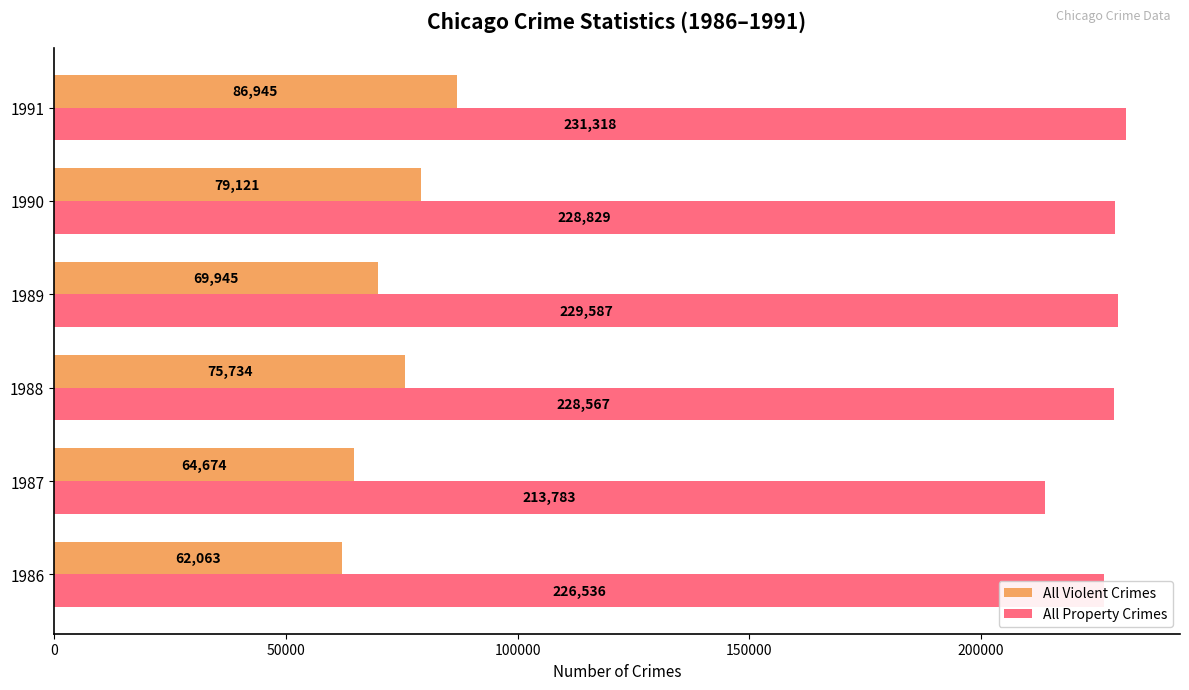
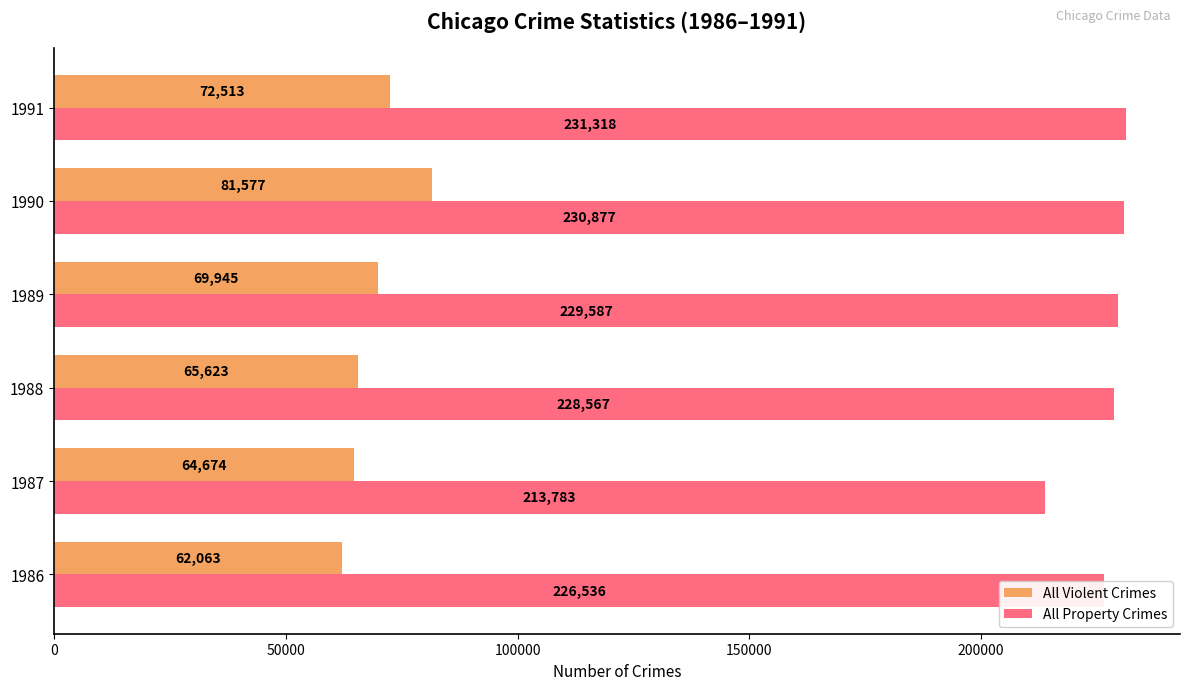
All Violent Crimes, 1991: 86,945 -> 72,513
All Violent Crimes, 1990: 79,121 -> 81,577
All Property Crimes, 1990: 228,829 -> 230,877
All Violent Crimes, 1988: 75,734 -> 65,623
